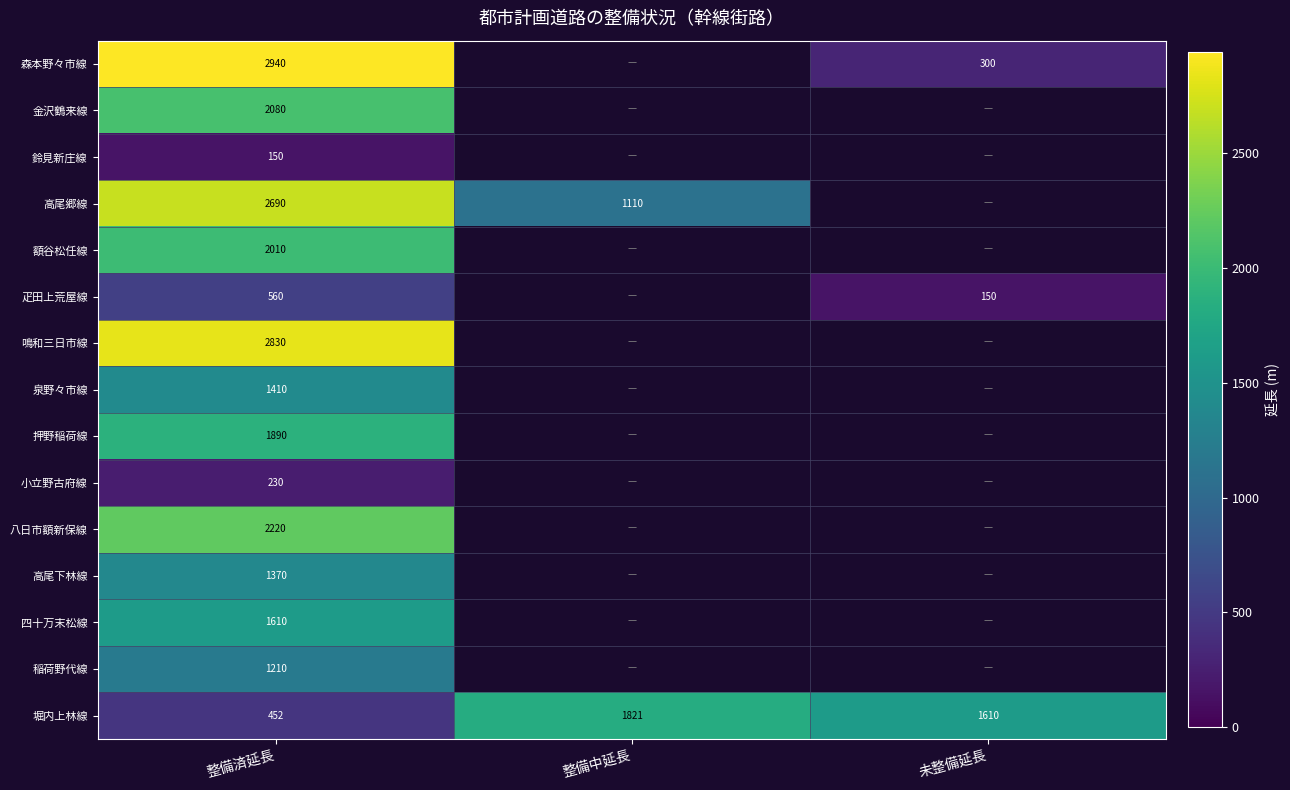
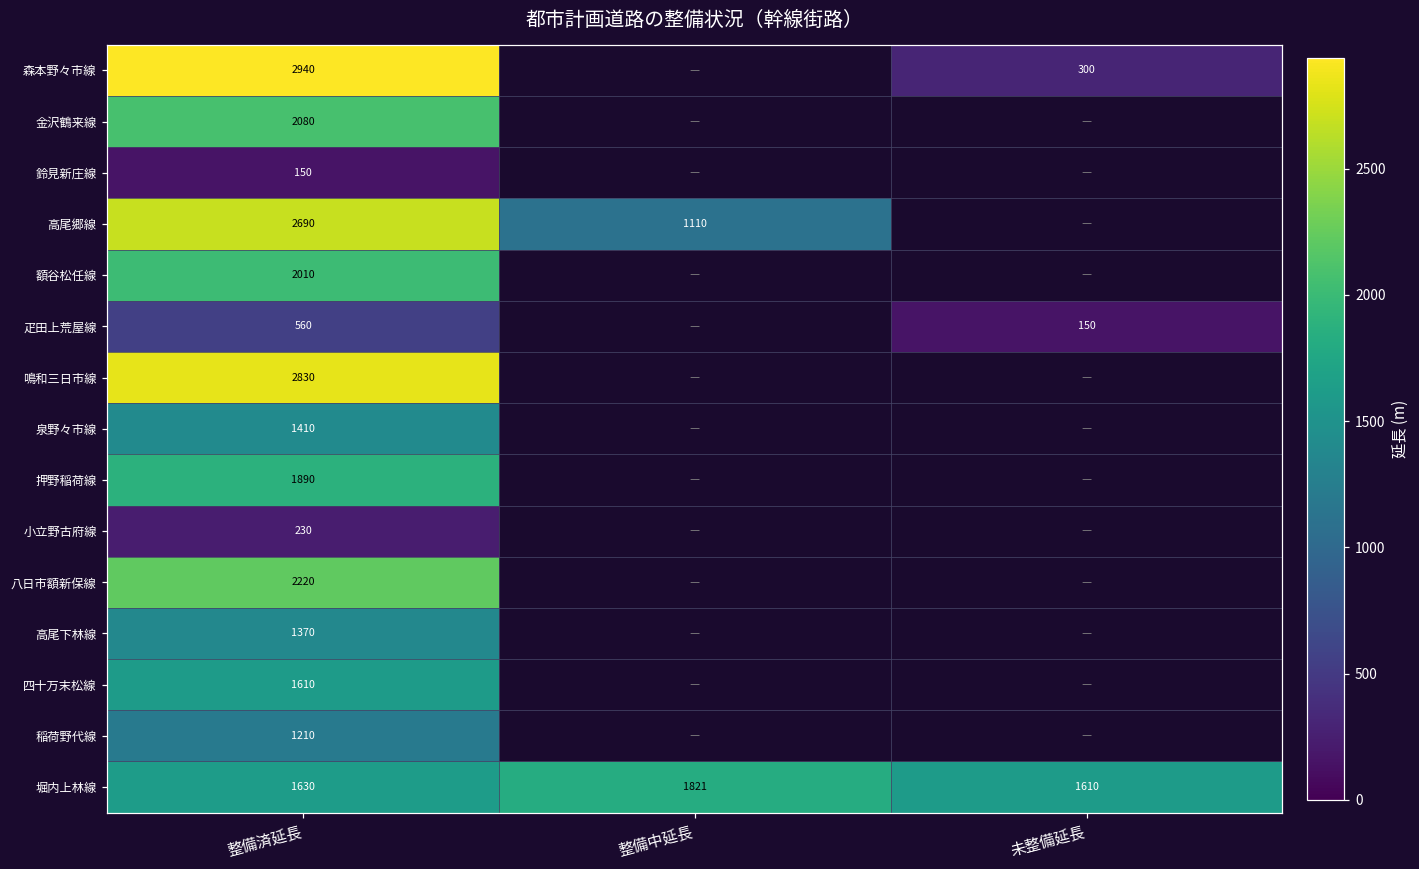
堀内上林線, 整備済延長: 452 -> 1630
